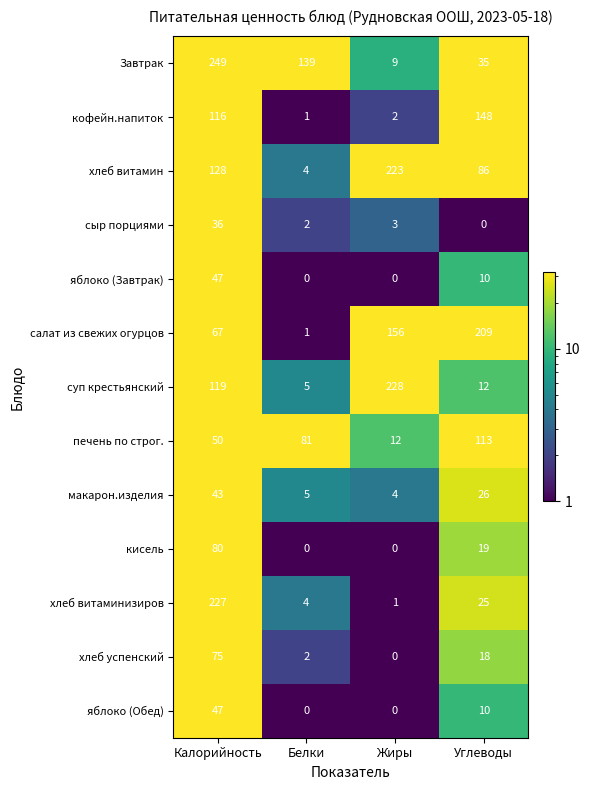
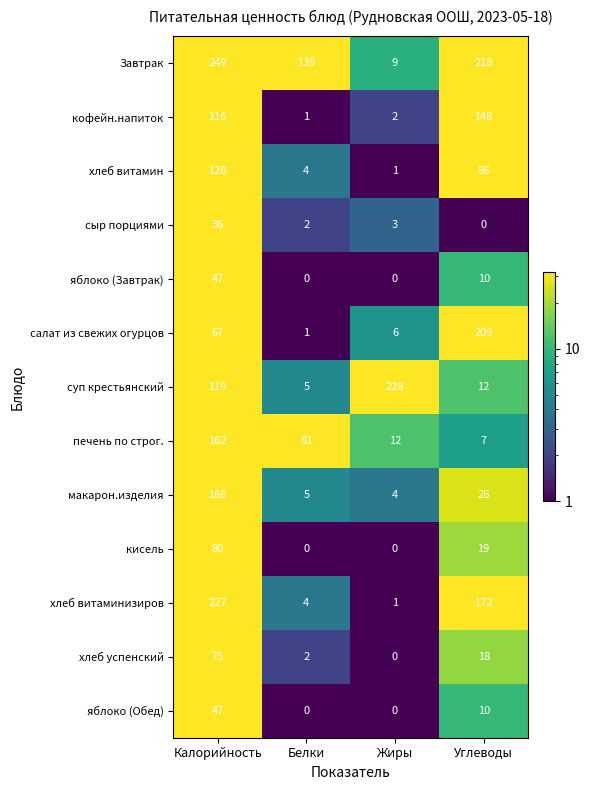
Завтрак, Углеводы: 35 -> 218
хлеб витамин, Жиры: 223 -> 1
салат из свежих огурцов, Жиры: 156 -> 6
печень по строг., Калорийность: 50 -> 162
печень по строг., Углеводы: 113 -> 7
макарон.изделия, Калорийность: 43 -> 168
хлеб витаминизиров, Углеводы: 25 -> 172
